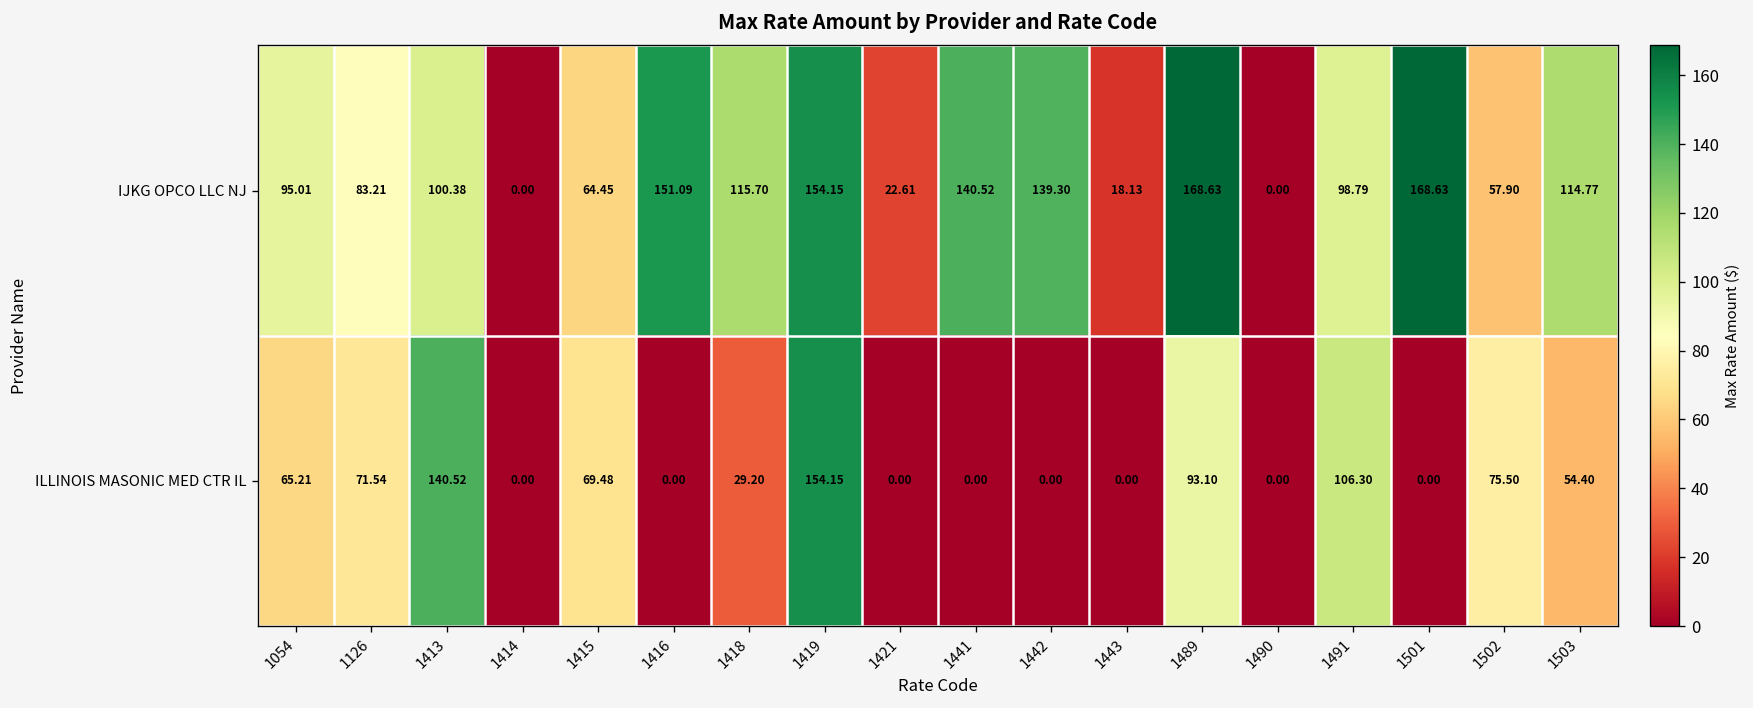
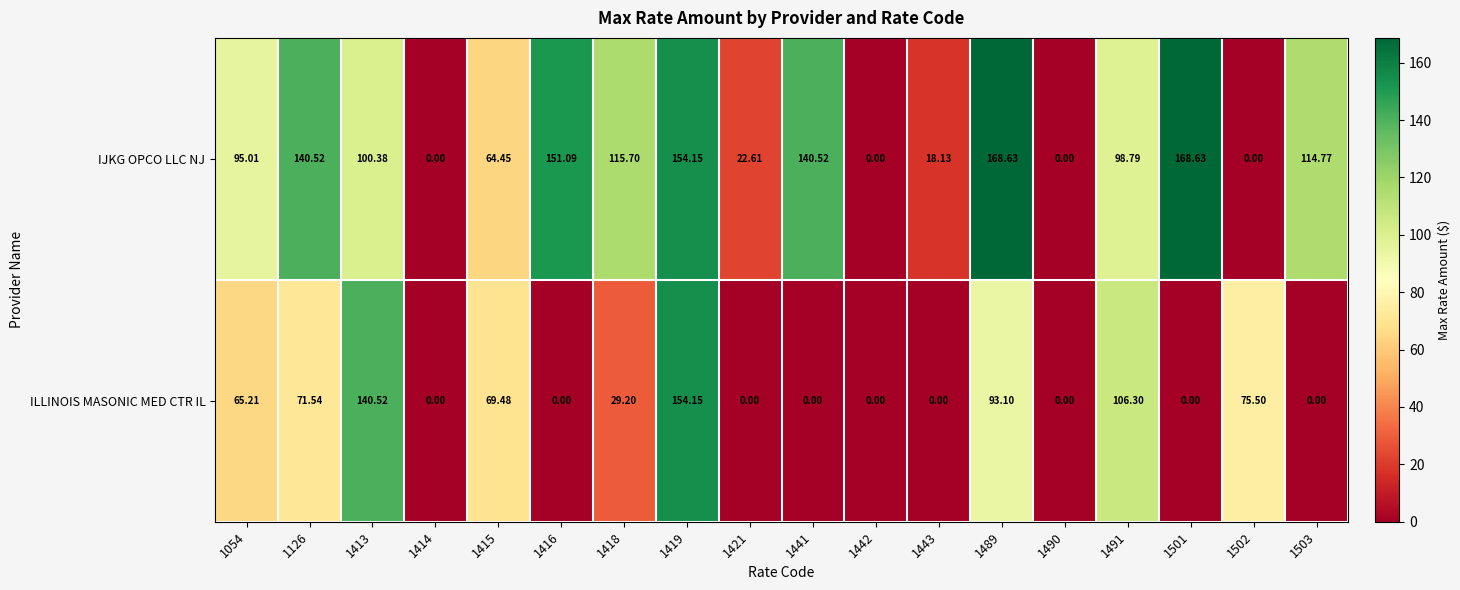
IJKG OPCO LLC NJ, 1126: 83.21 -> 140.52
IJKG OPCO LLC NJ, 1442: 139.30 -> 0.00
IJKG OPCO LLC NJ, 1502: 57.90 -> 0.00
ILLINOIS MASONIC MED CTR IL, 1503: 54.40 -> 0.00
